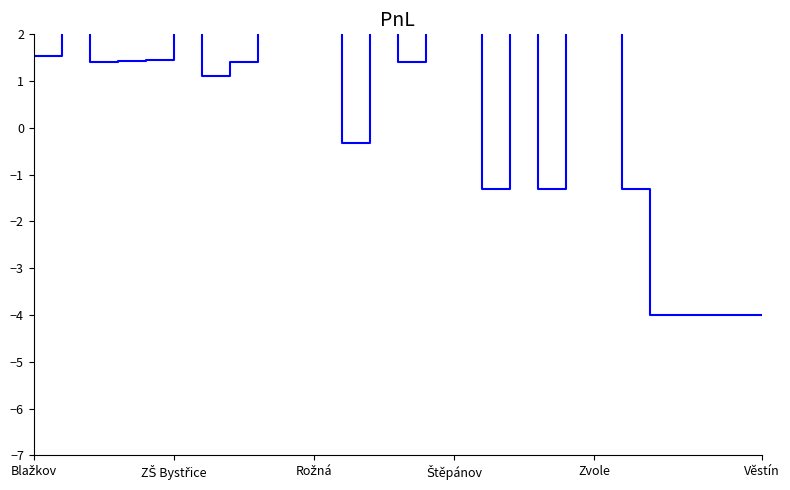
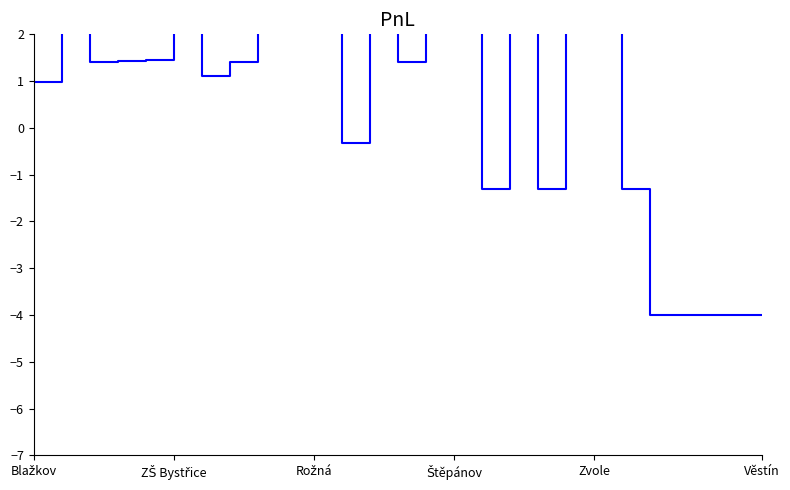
Blažkov: 1.5 -> 1.0
